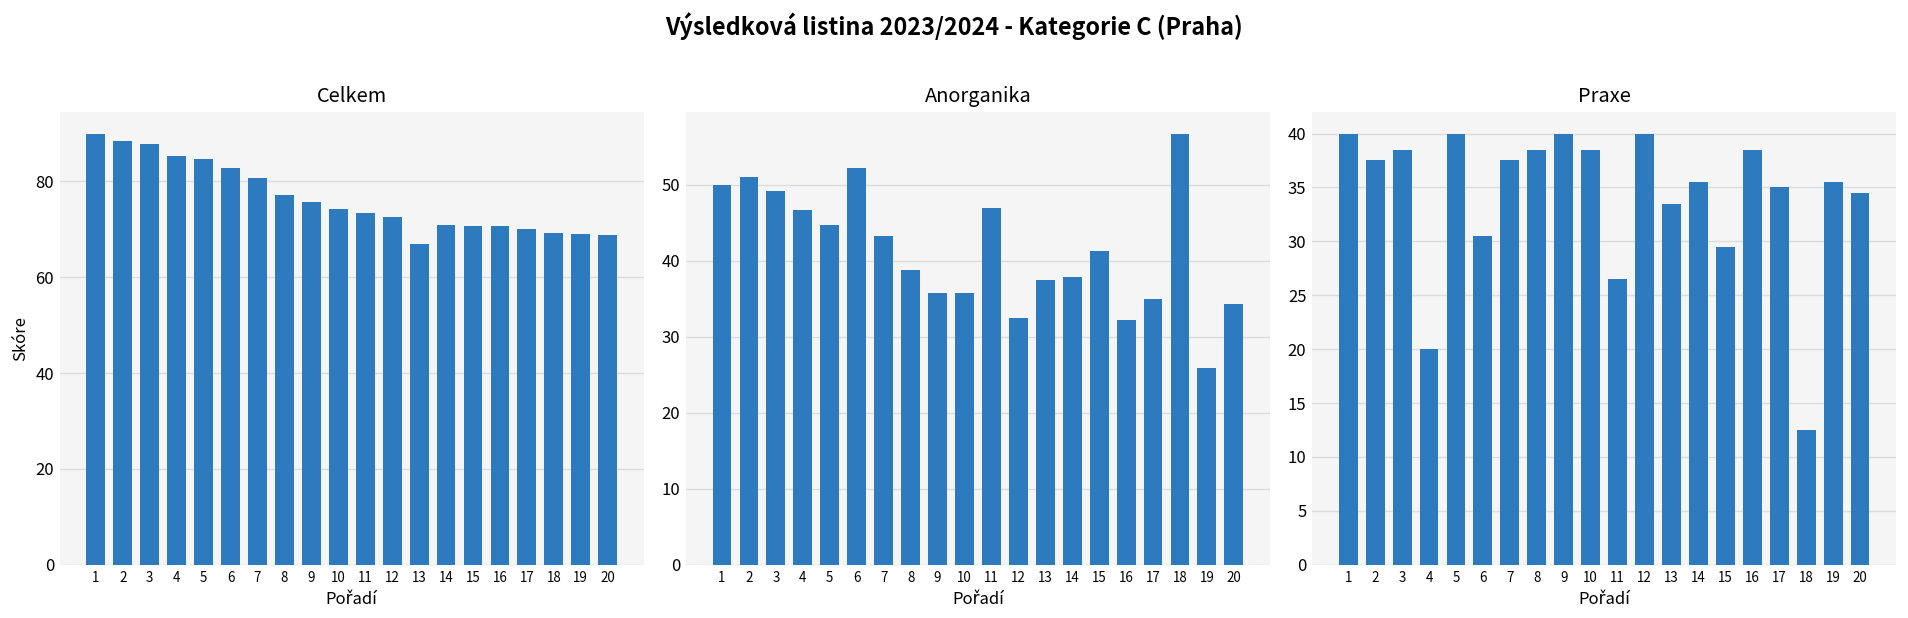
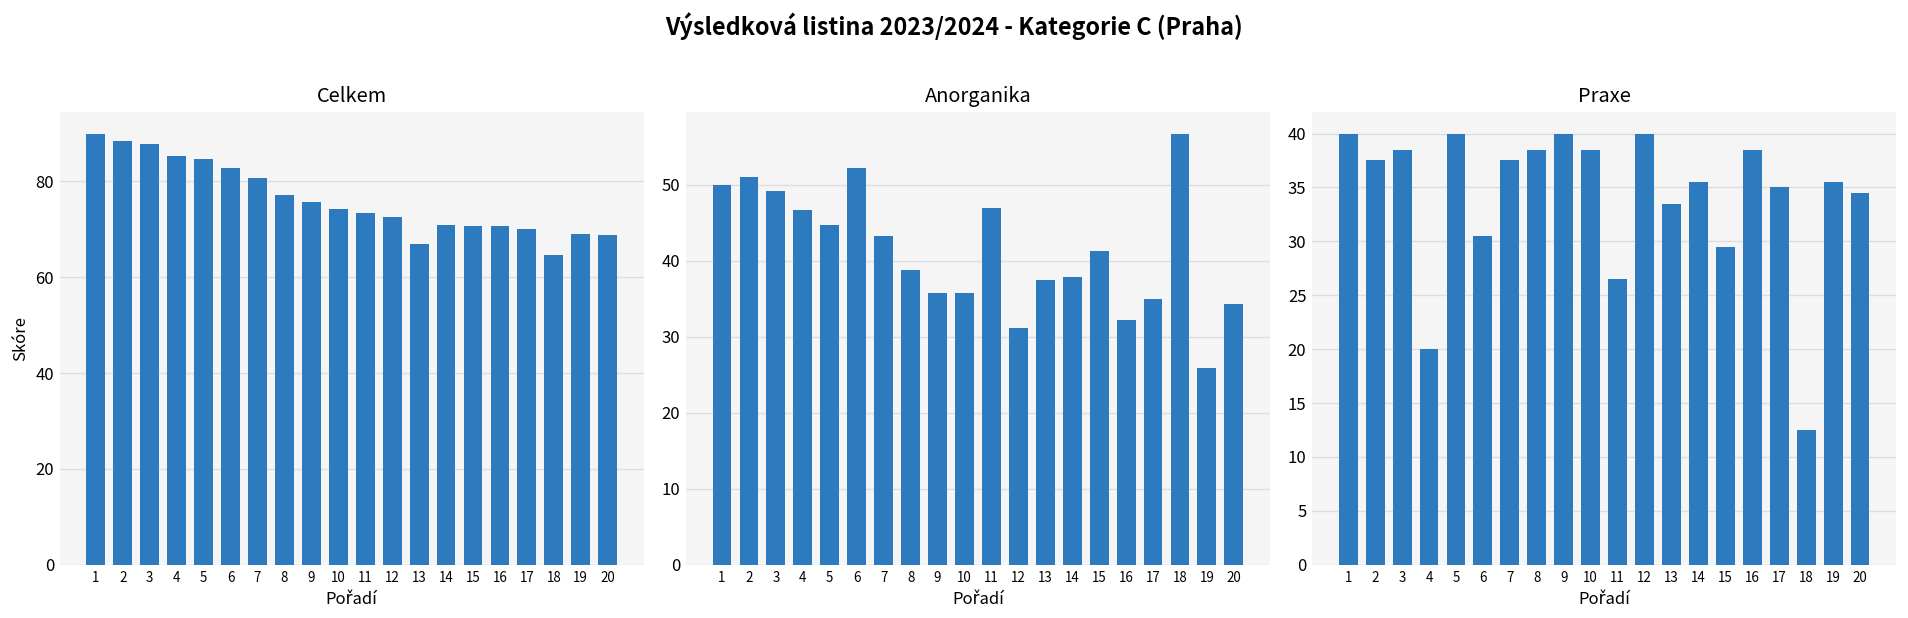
Celkem, 18: 69 -> 65
Anorganika, 12: 33 -> 31
